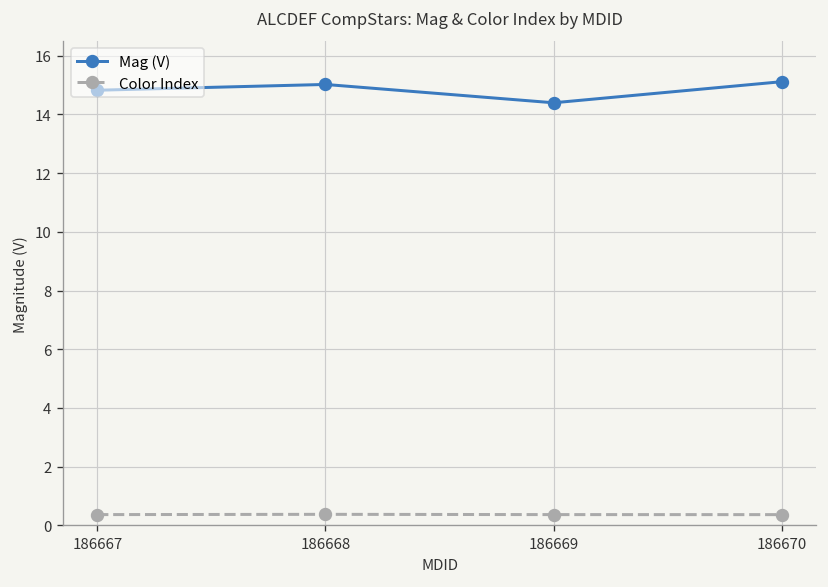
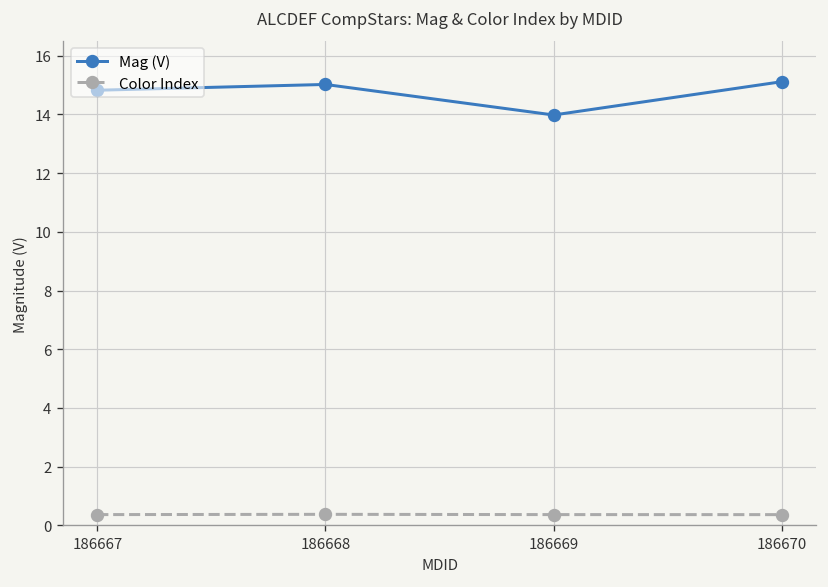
Mag (V), 186669: 14.4 -> 14.0
